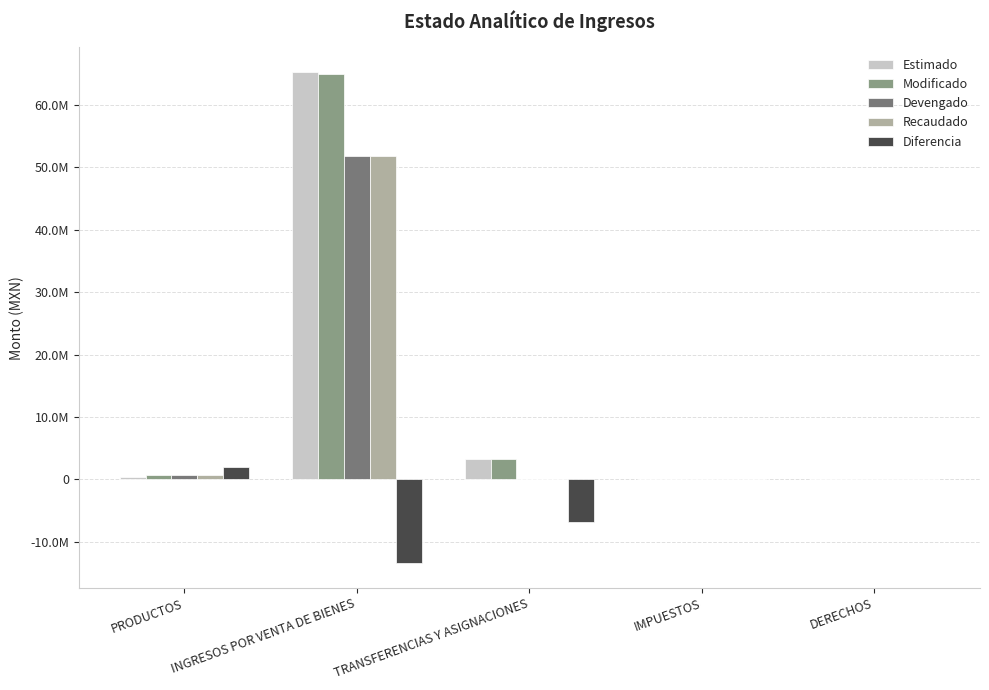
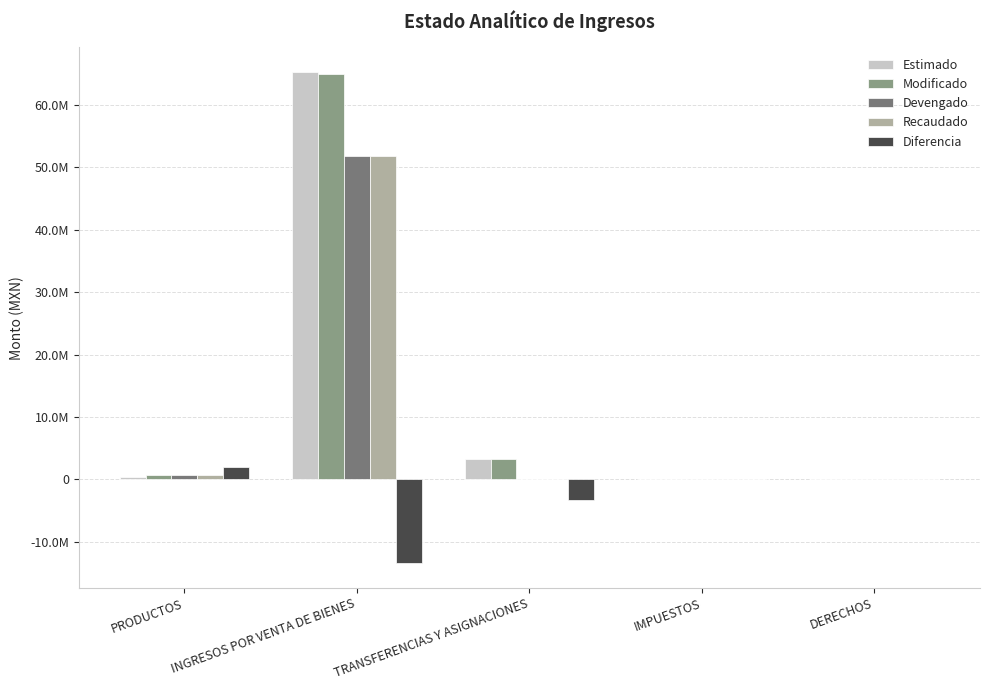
Diferencia, TRANSFERENCIAS Y ASIGNACIONES: -7000000 -> -3000000
